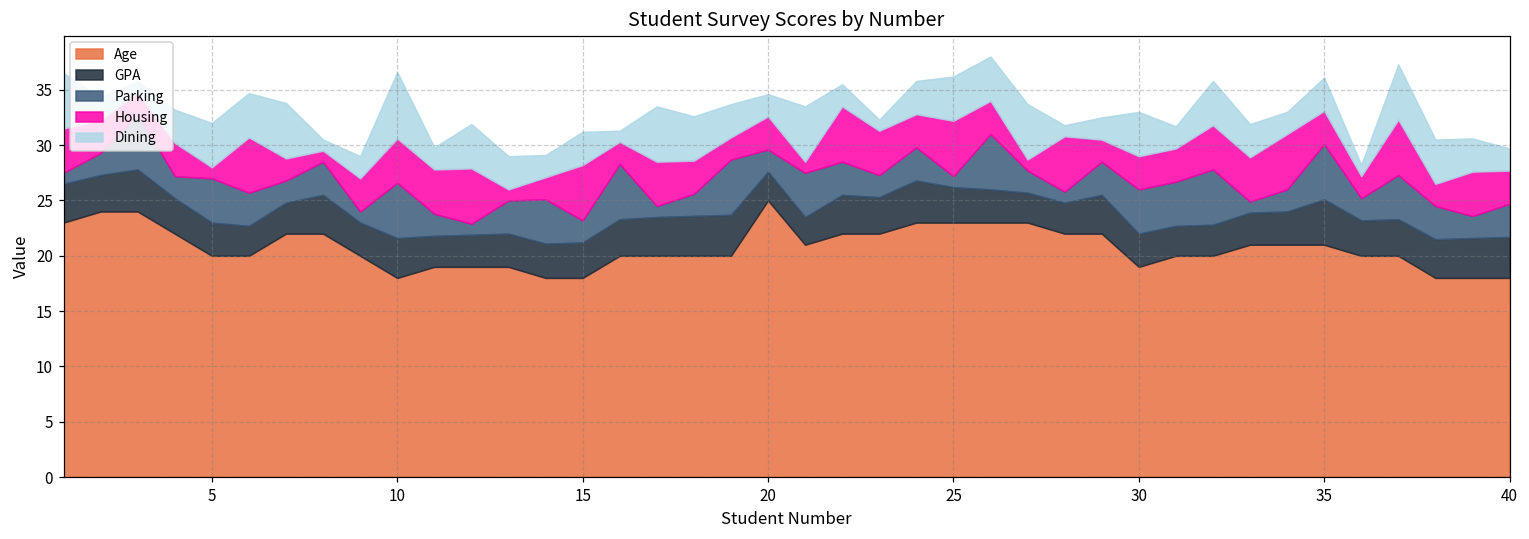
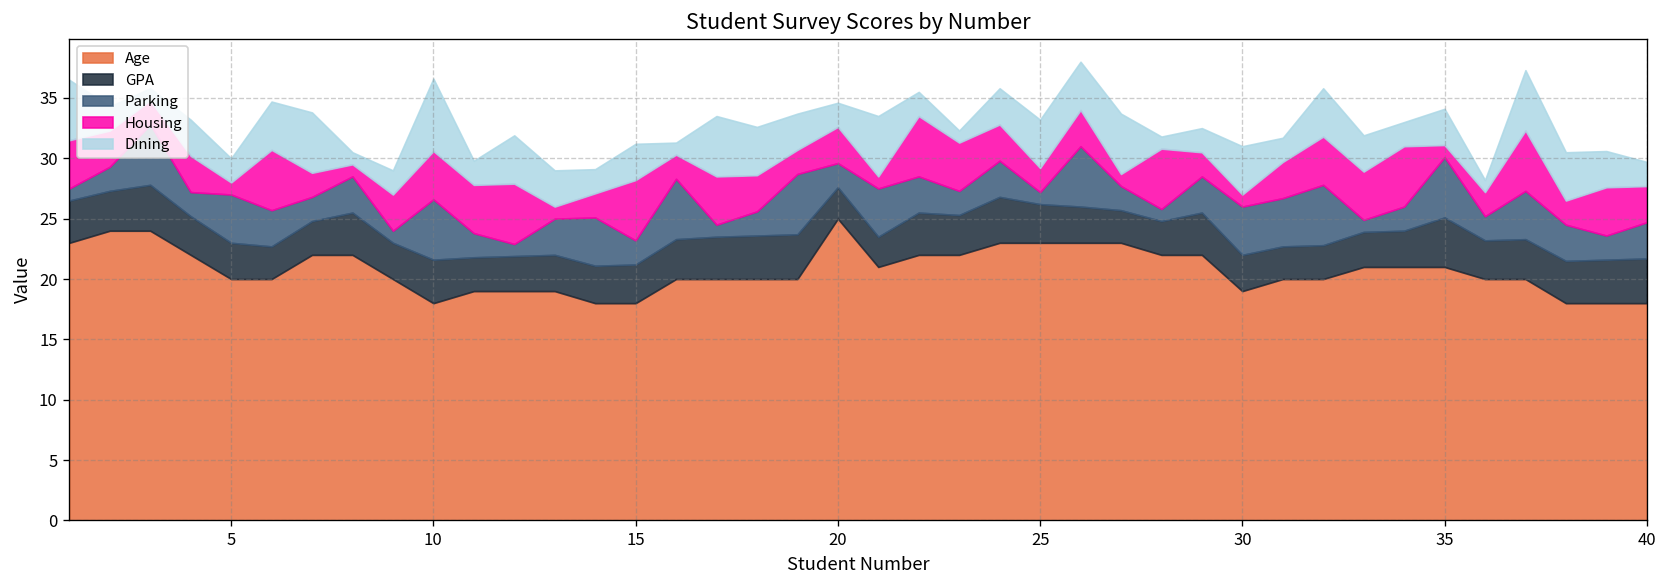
Dining, 5: 4 -> 2
Housing, 25: 5 -> 2
Housing, 30: 3 -> 1
Housing, 35: 3 -> 1
